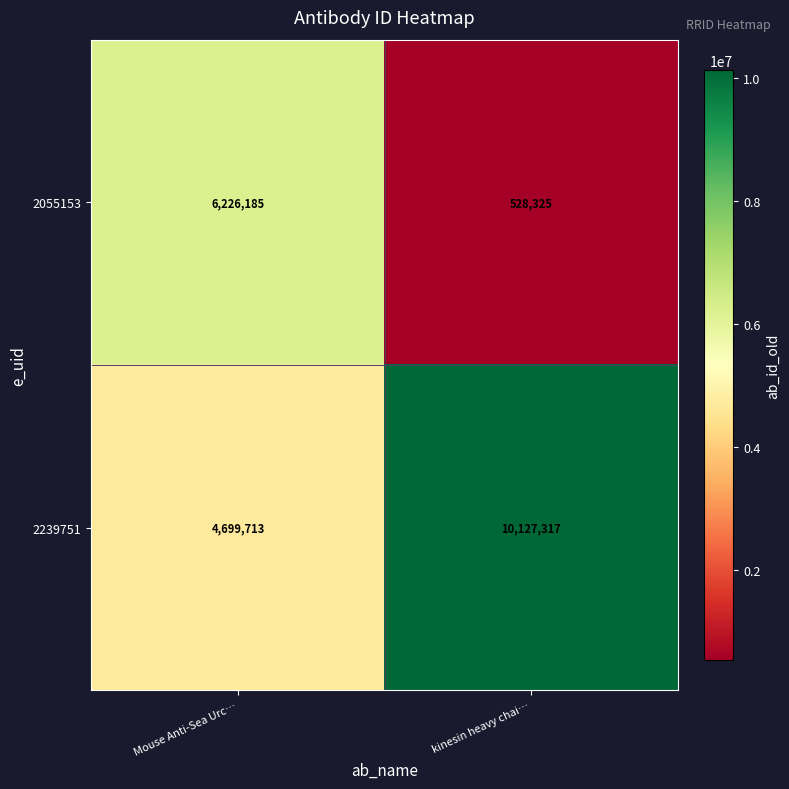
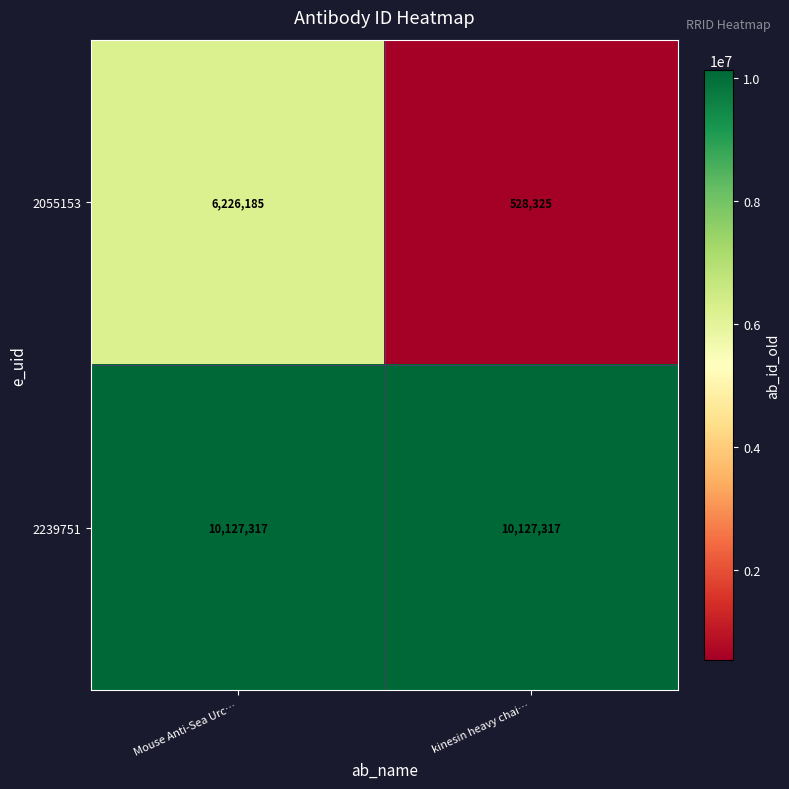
2239751, Mouse Anti-Sea Urc…: 4,699,713 -> 10,127,317
